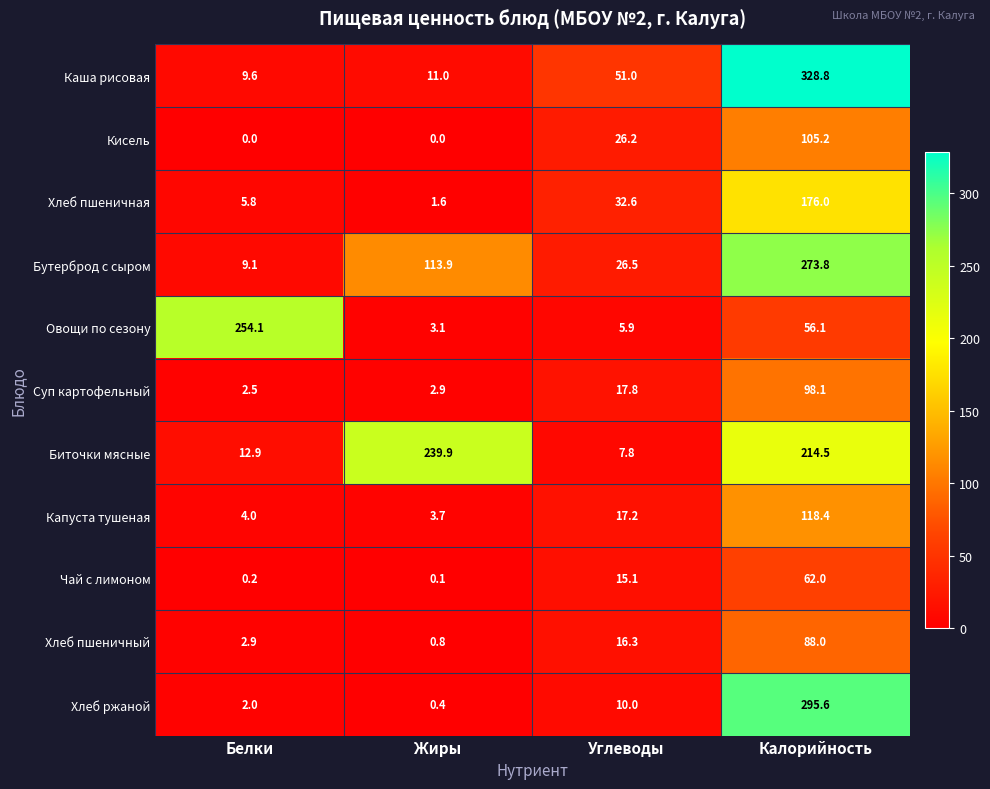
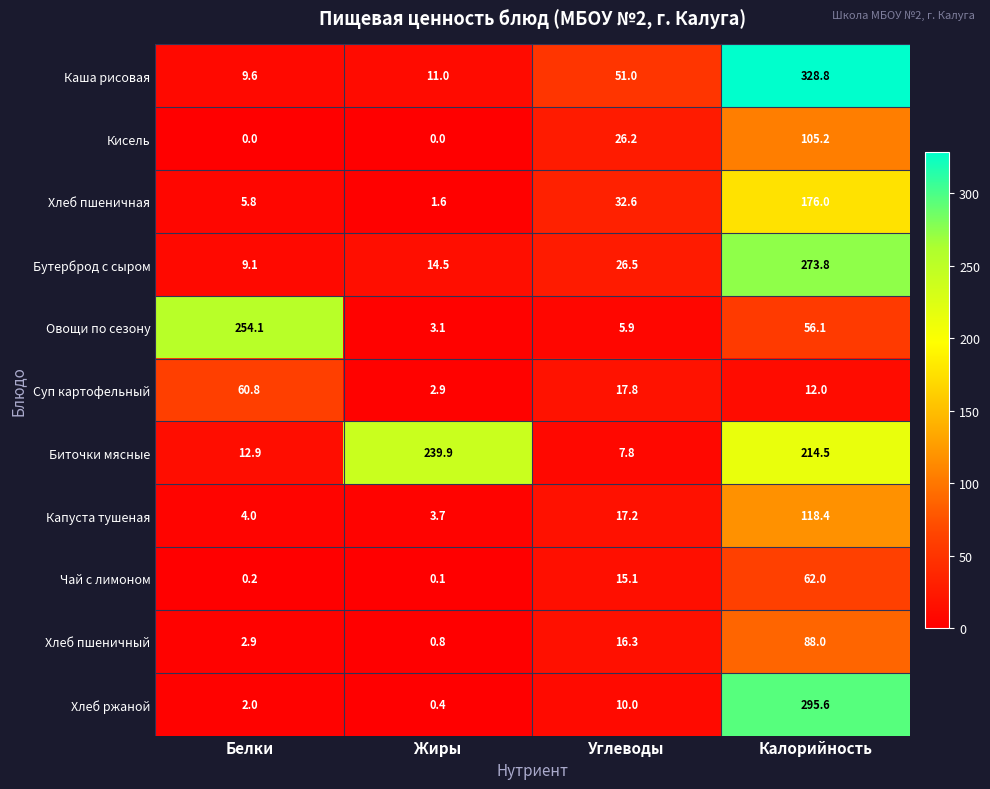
Бутерброд с сыром, Жиры: 113.9 -> 14.5
Суп картофельный, Белки: 2.5 -> 60.8
Суп картофельный, Калорийность: 98.1 -> 12.0
